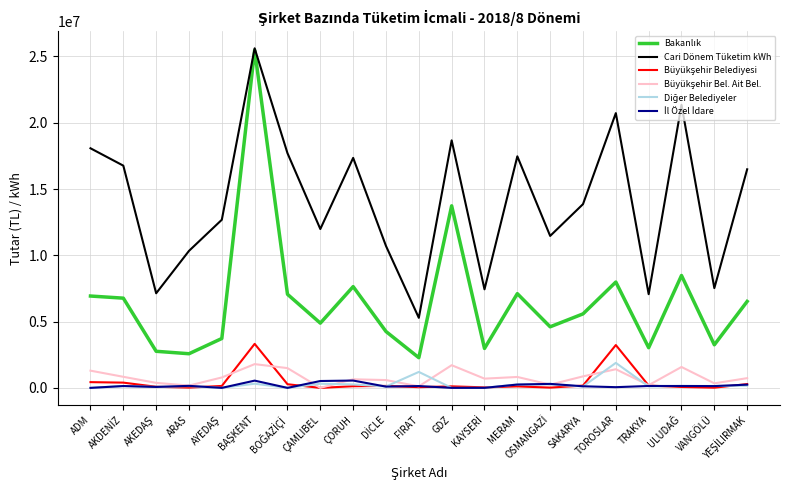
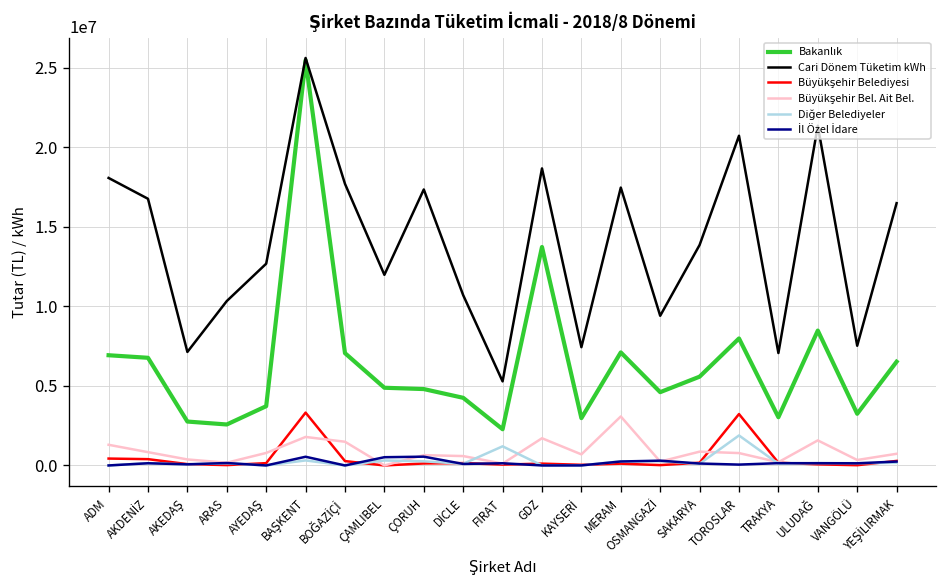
Bakanlık, ÇORUH: 7600000 -> 4800000
Büyükşehir Bel. Ait Bel., MERAM: 800000 -> 3100000
Cari Dönem Tüketim kWh, OSMANGAZİ: 11500000 -> 9400000
Büyükşehir Bel. Ait Bel., TOROSLAR: 1400000 -> 800000
